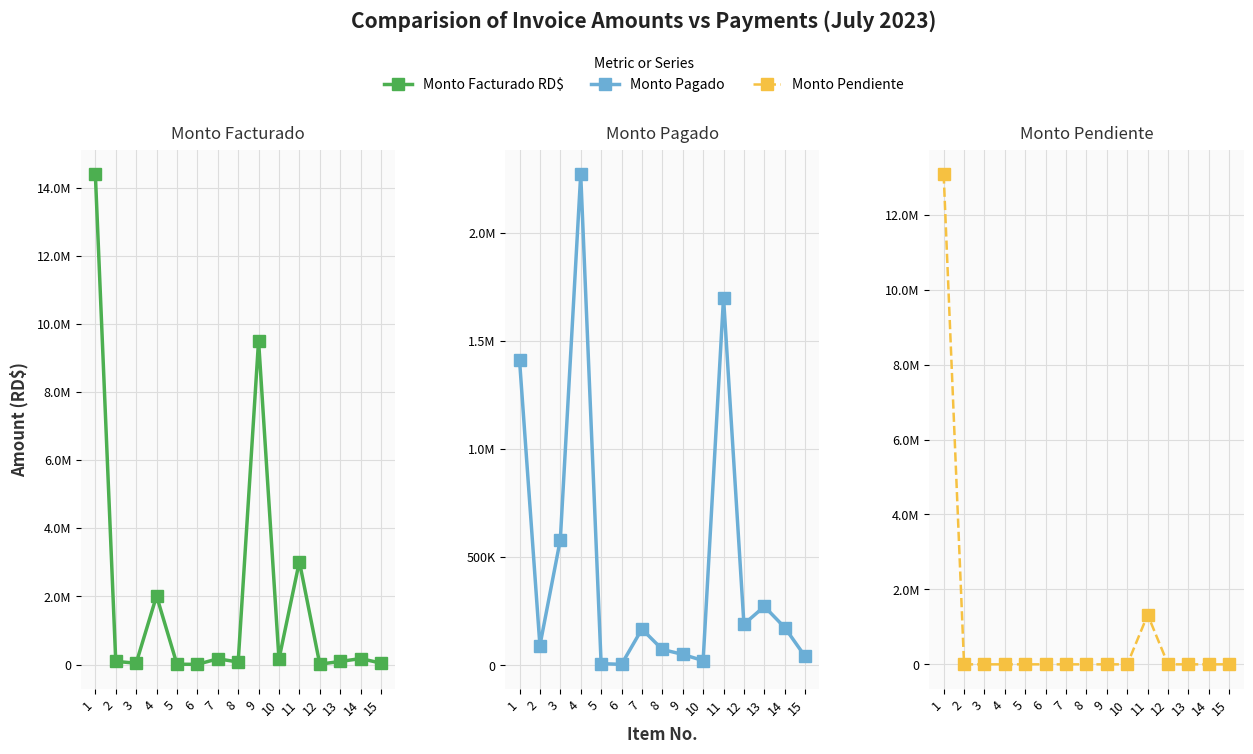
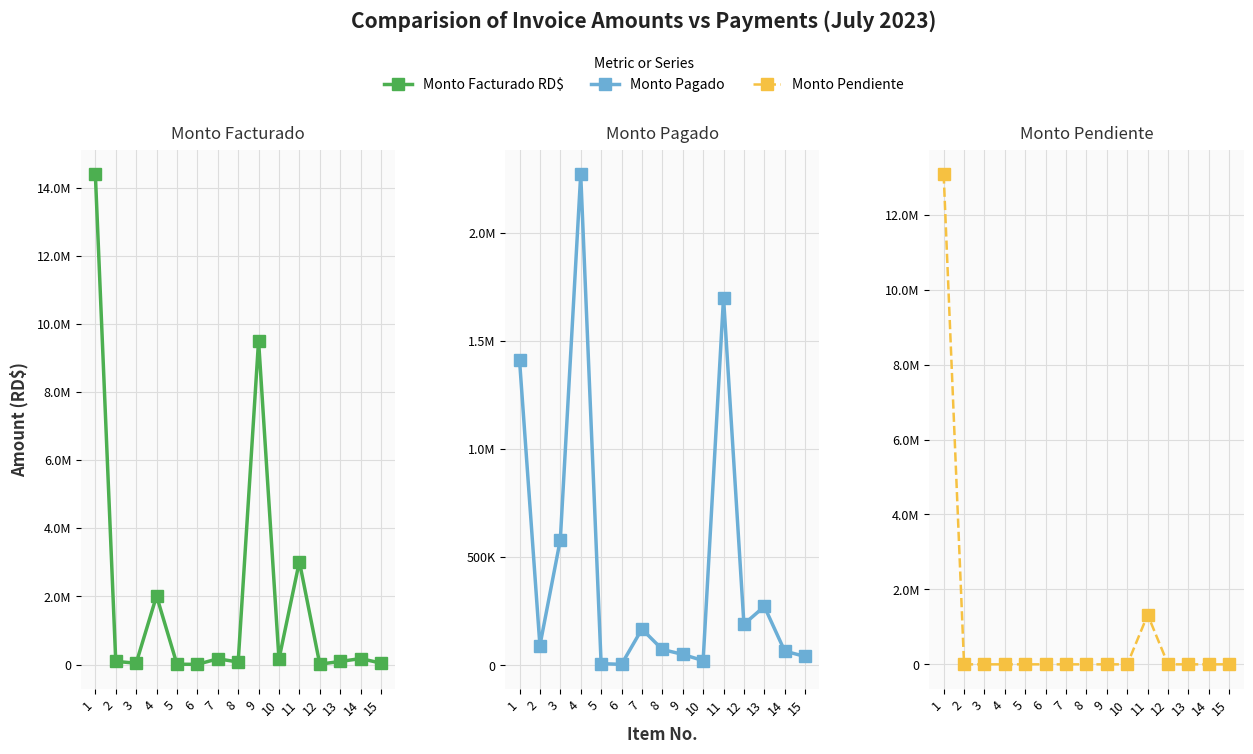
Monto Pagado, 14: 180000 -> 70000
